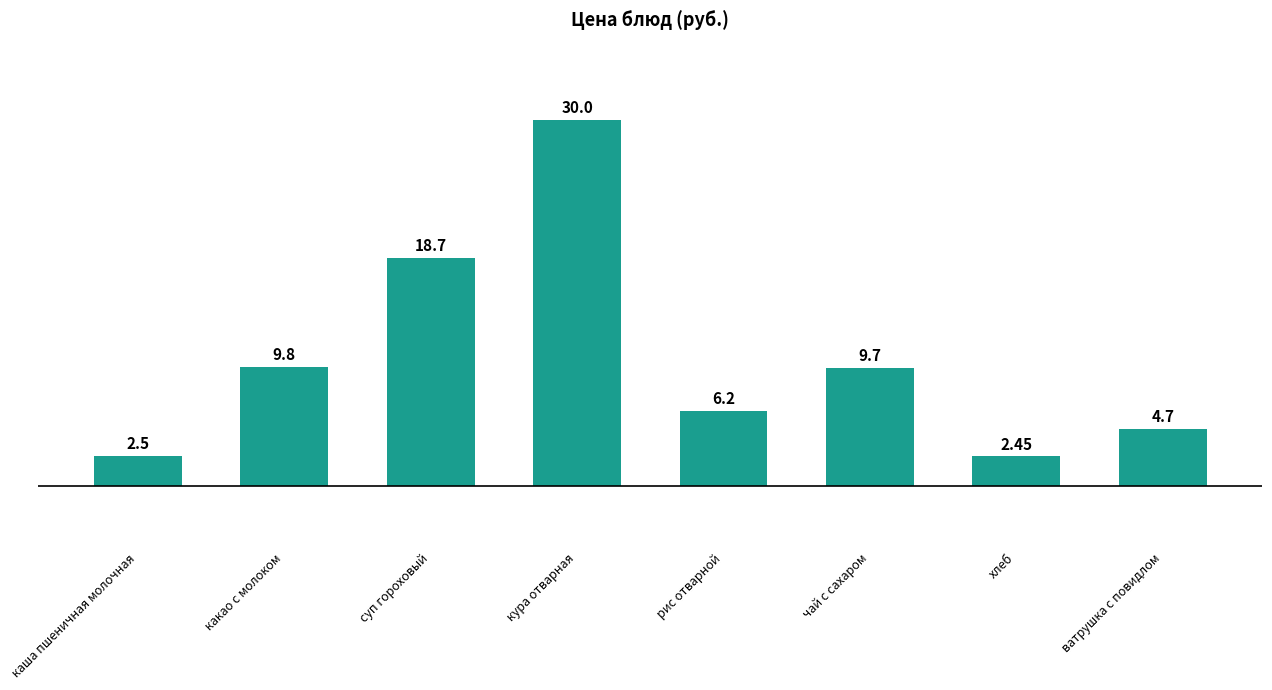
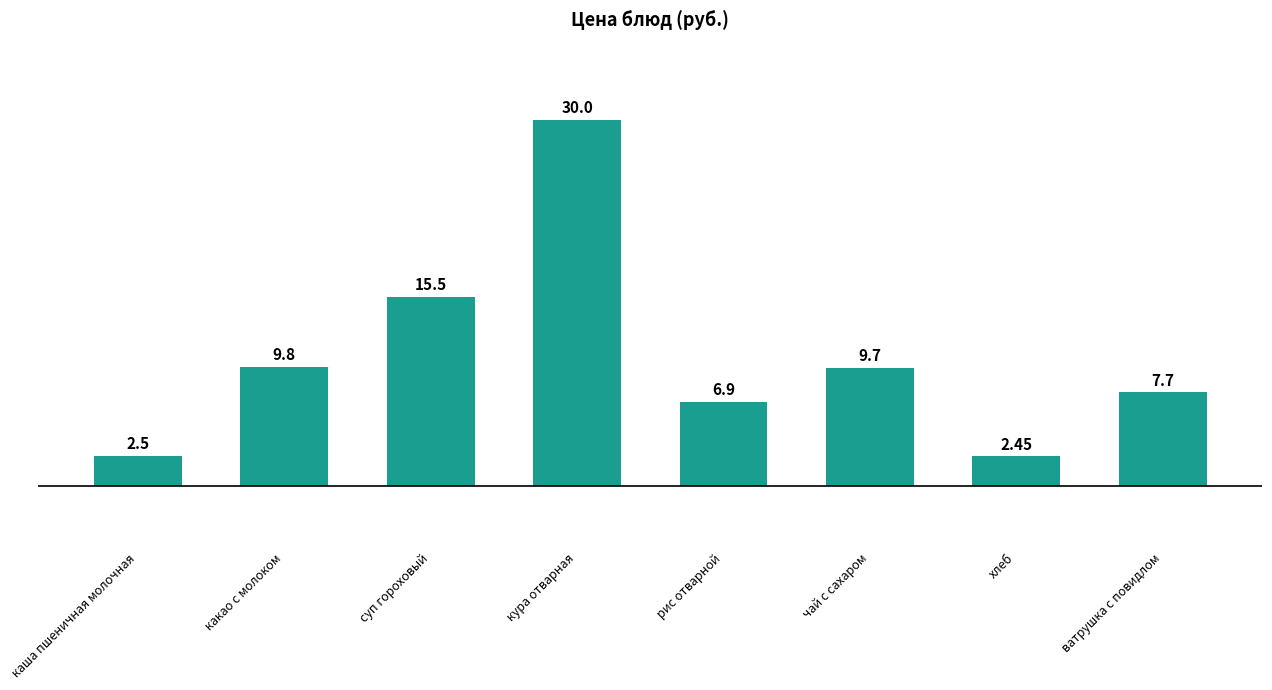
суп гороховый: 18.7 -> 15.5
рис отварной: 6.2 -> 6.9
ватрушка с повидлом: 4.7 -> 7.7
